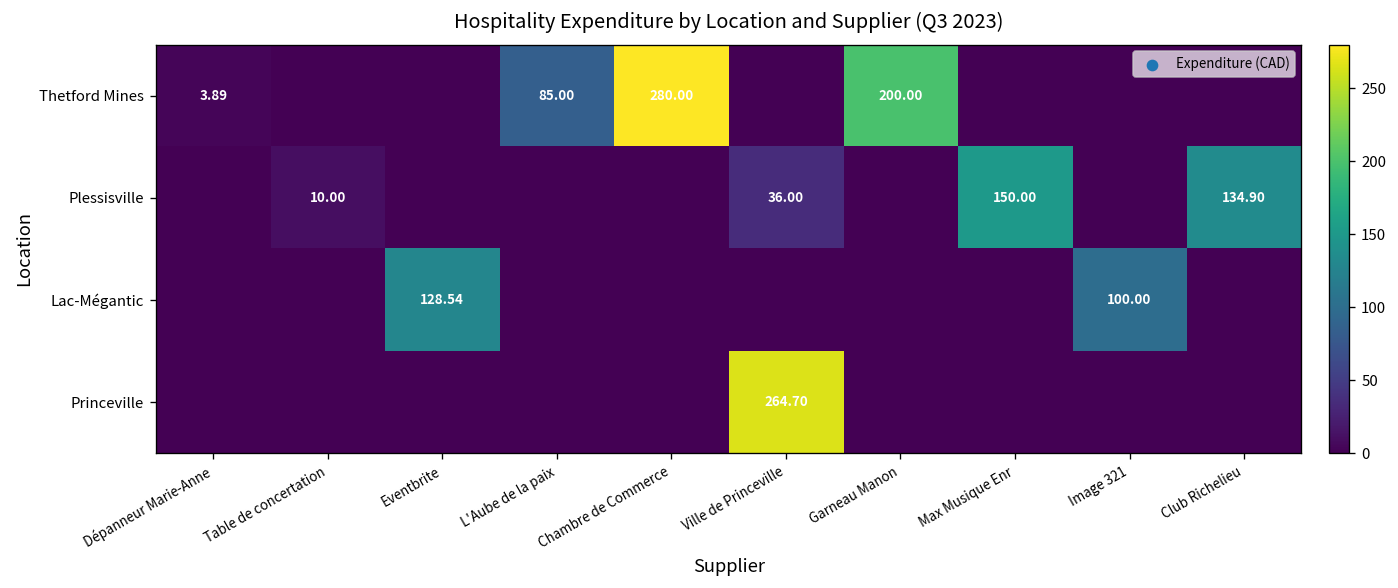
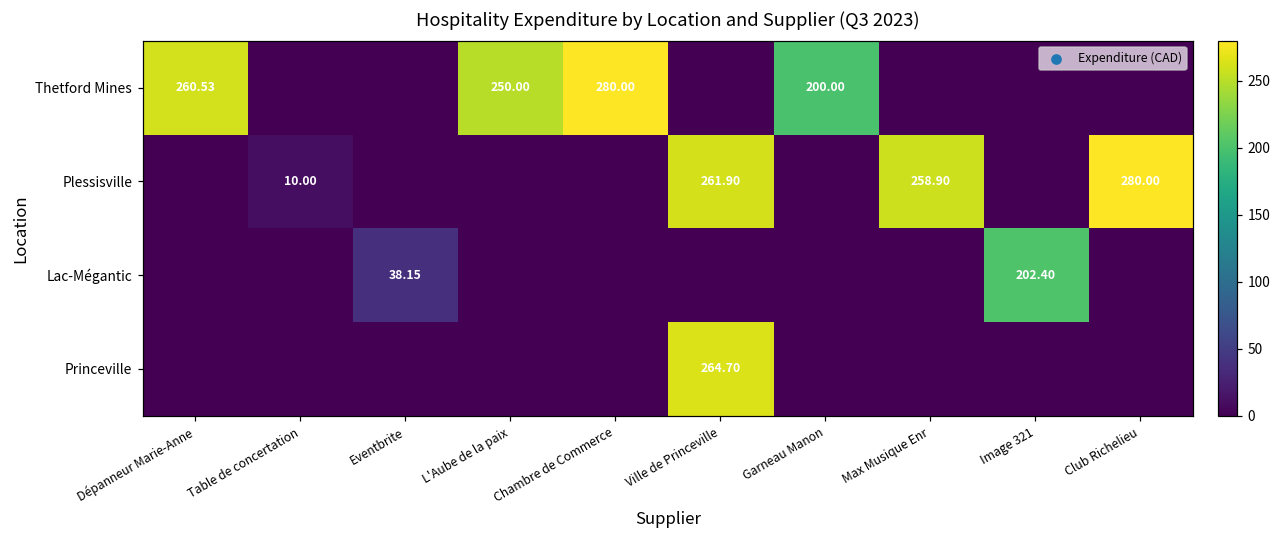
Thetford Mines, Dépanneur Marie-Anne: 3.89 -> 260.53
Thetford Mines, L'Aube de la paix: 85.00 -> 250.00
Plessisville, Ville de Princeville: 36.00 -> 261.90
Plessisville, Max Musique Enr: 150.00 -> 258.90
Plessisville, Club Richelieu: 134.90 -> 280.00
Lac-Mégantic, Eventbrite: 128.54 -> 38.15
Lac-Mégantic, Image 321: 100.00 -> 202.40
